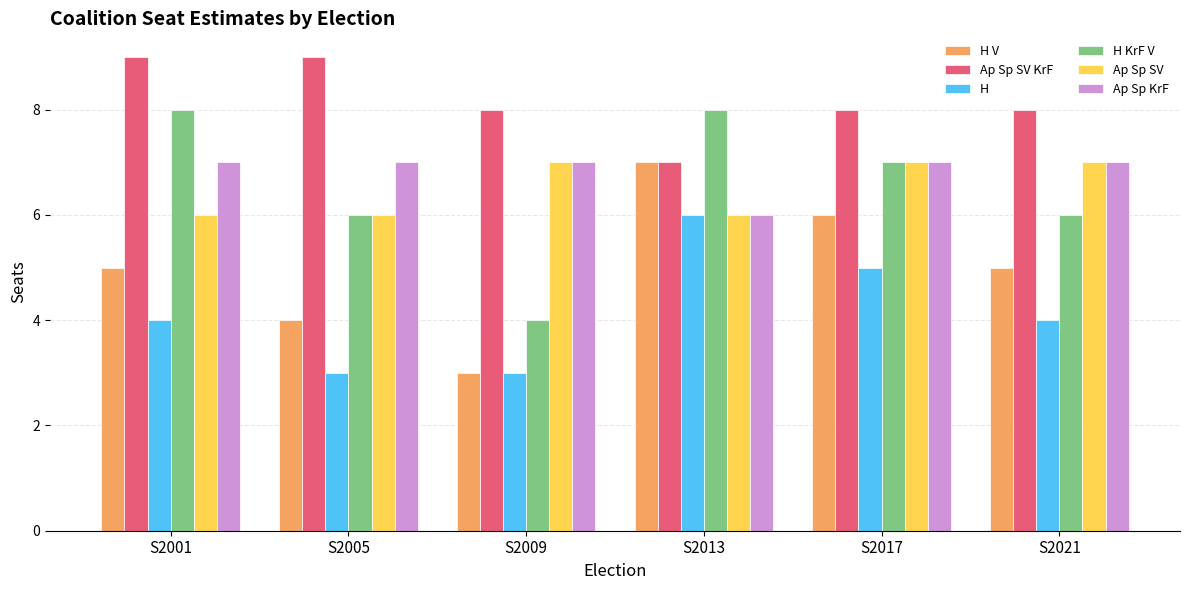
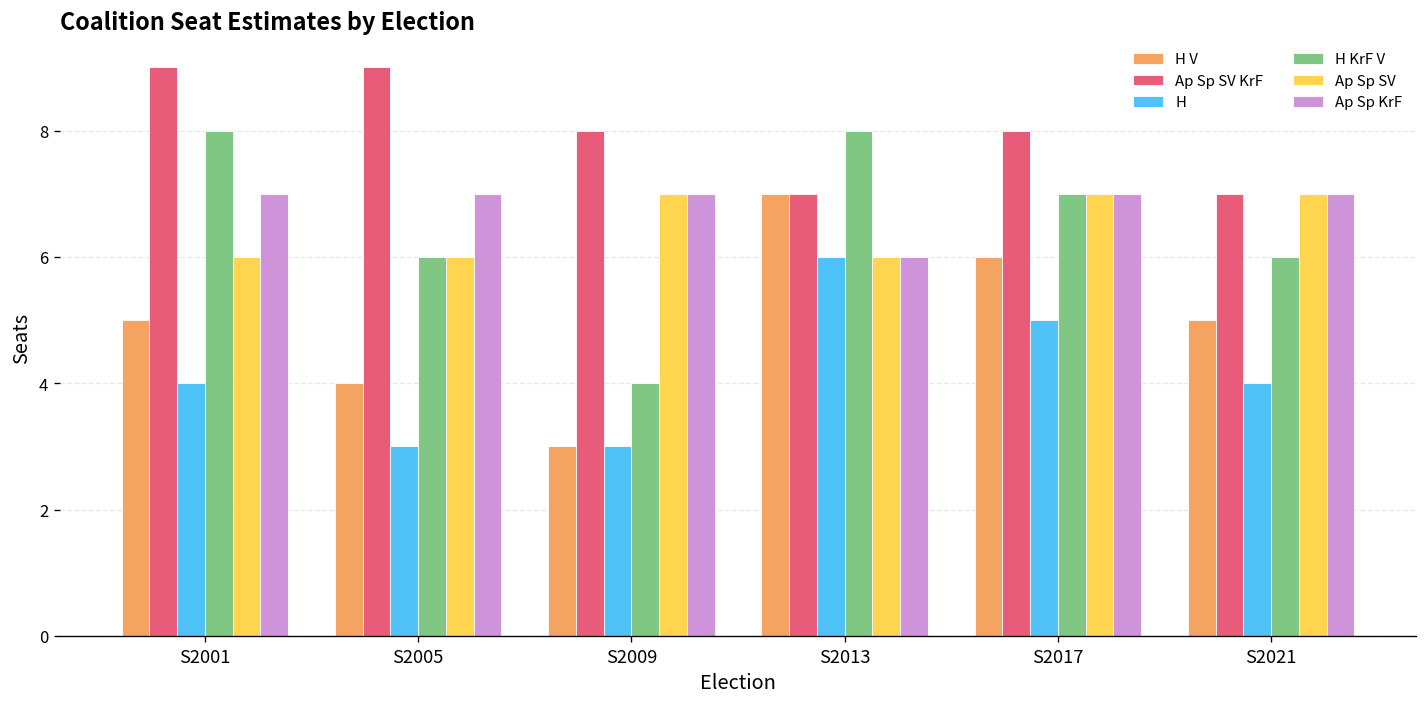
Ap Sp SV KrF, S2021: 8 -> 7
